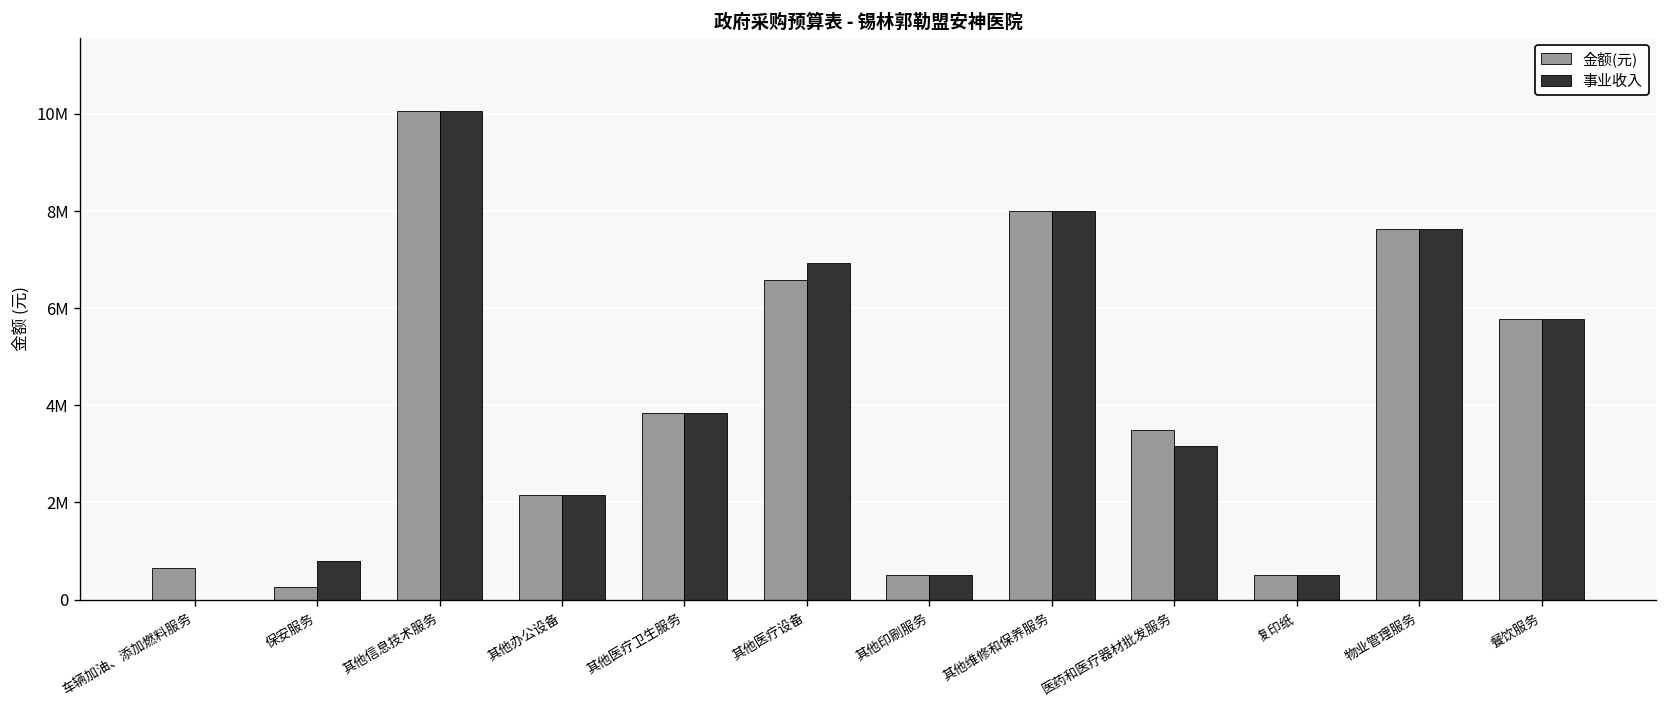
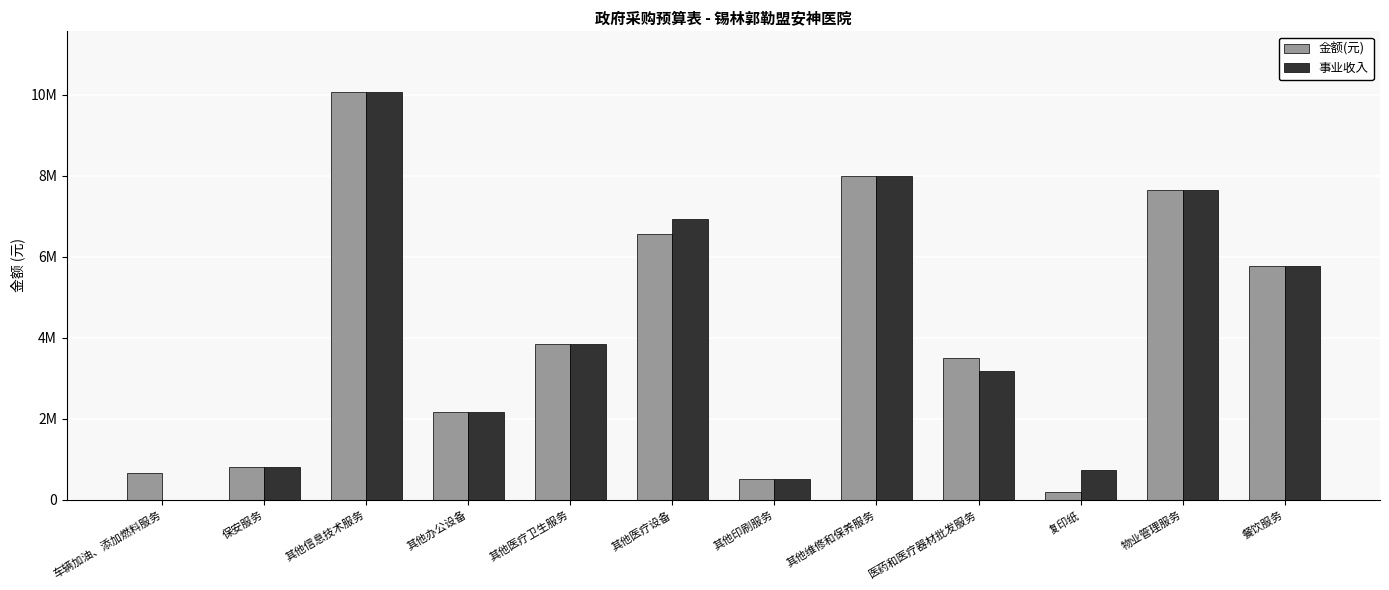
金额(元), 保安服务: 300000 -> 800000
金额(元), 复印纸: 500000 -> 200000
事业收入, 复印纸: 500000 -> 700000
